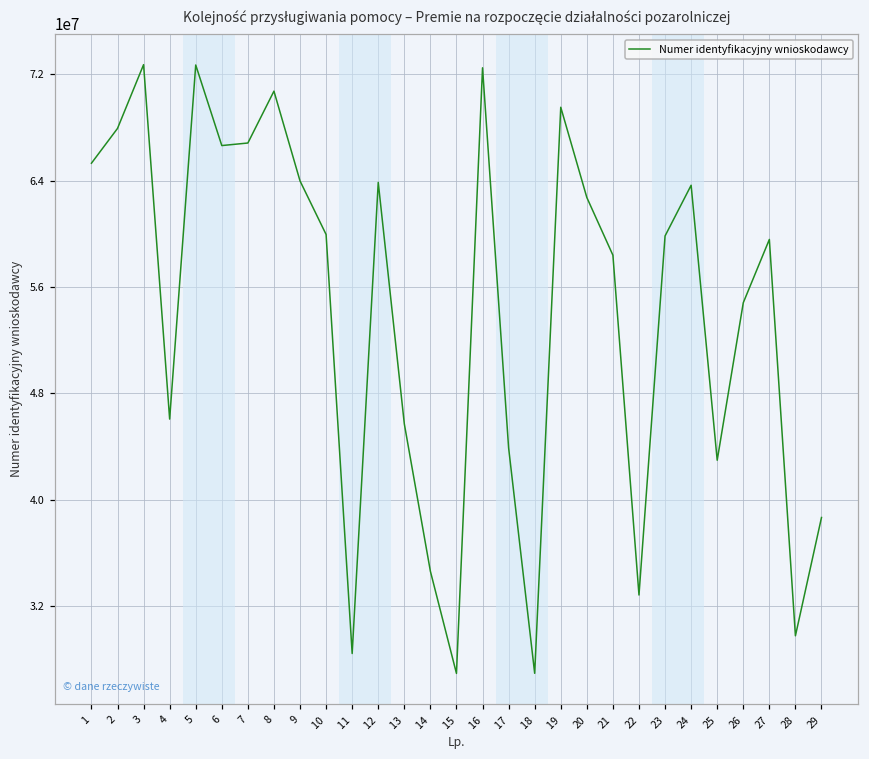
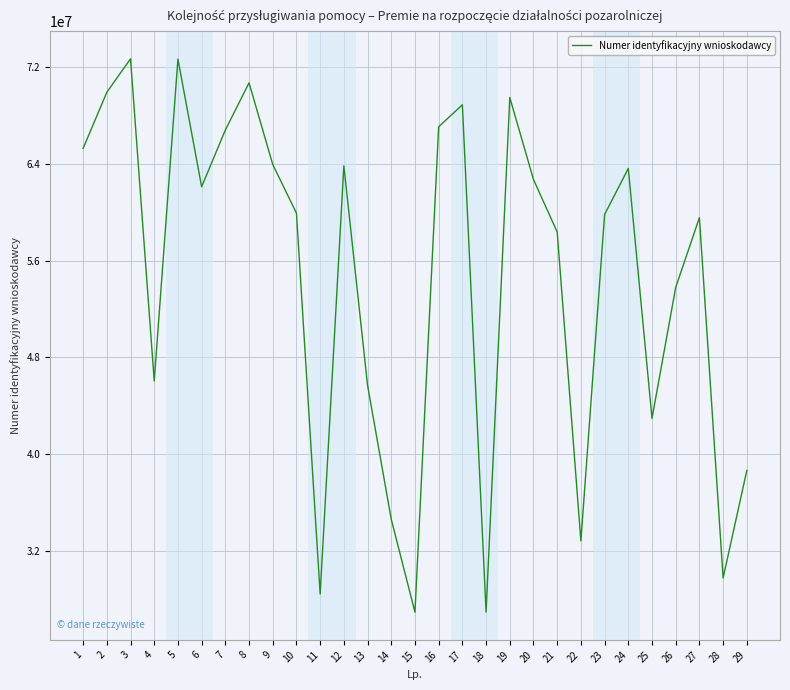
2: 67900000 -> 69900000
6: 66600000 -> 62100000
16: 72500000 -> 67100000
17: 43900000 -> 68900000
26: 54800000 -> 53800000
